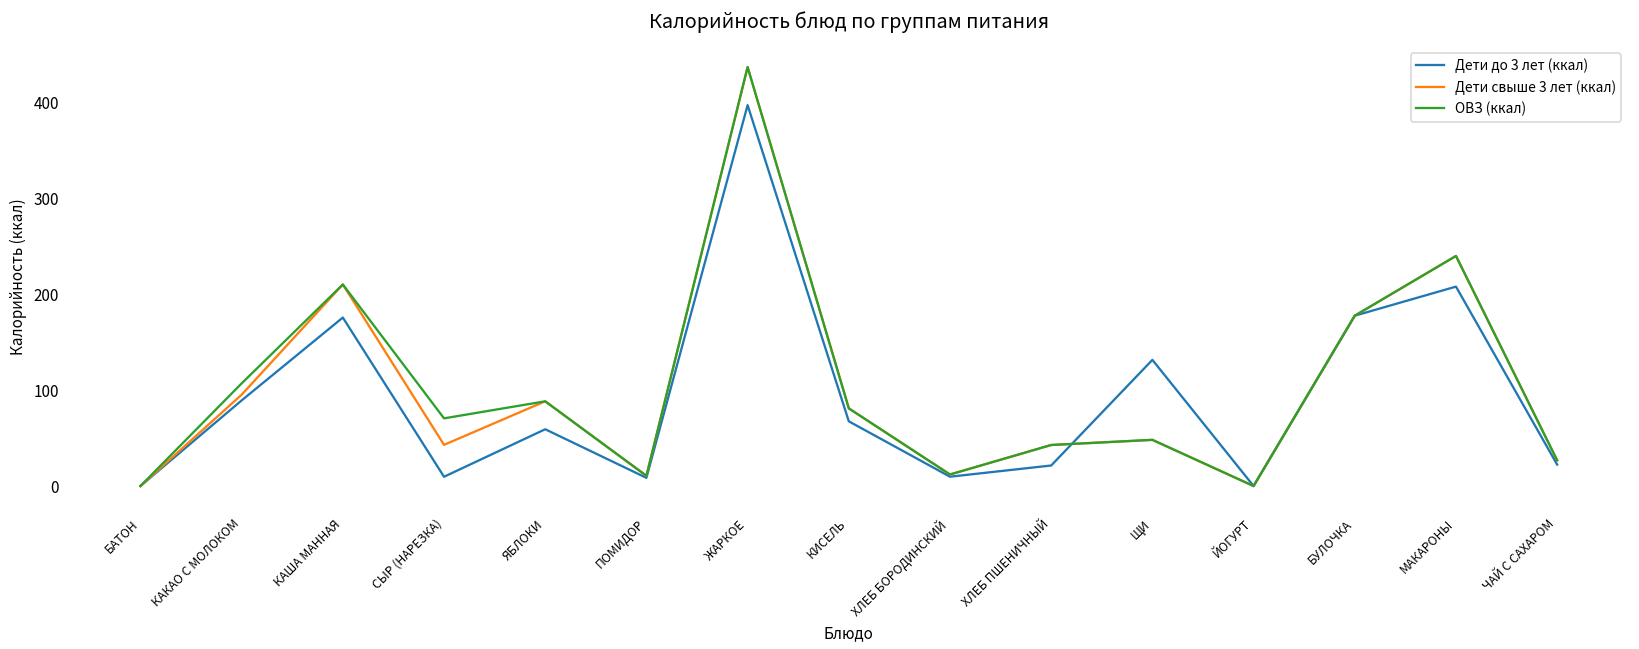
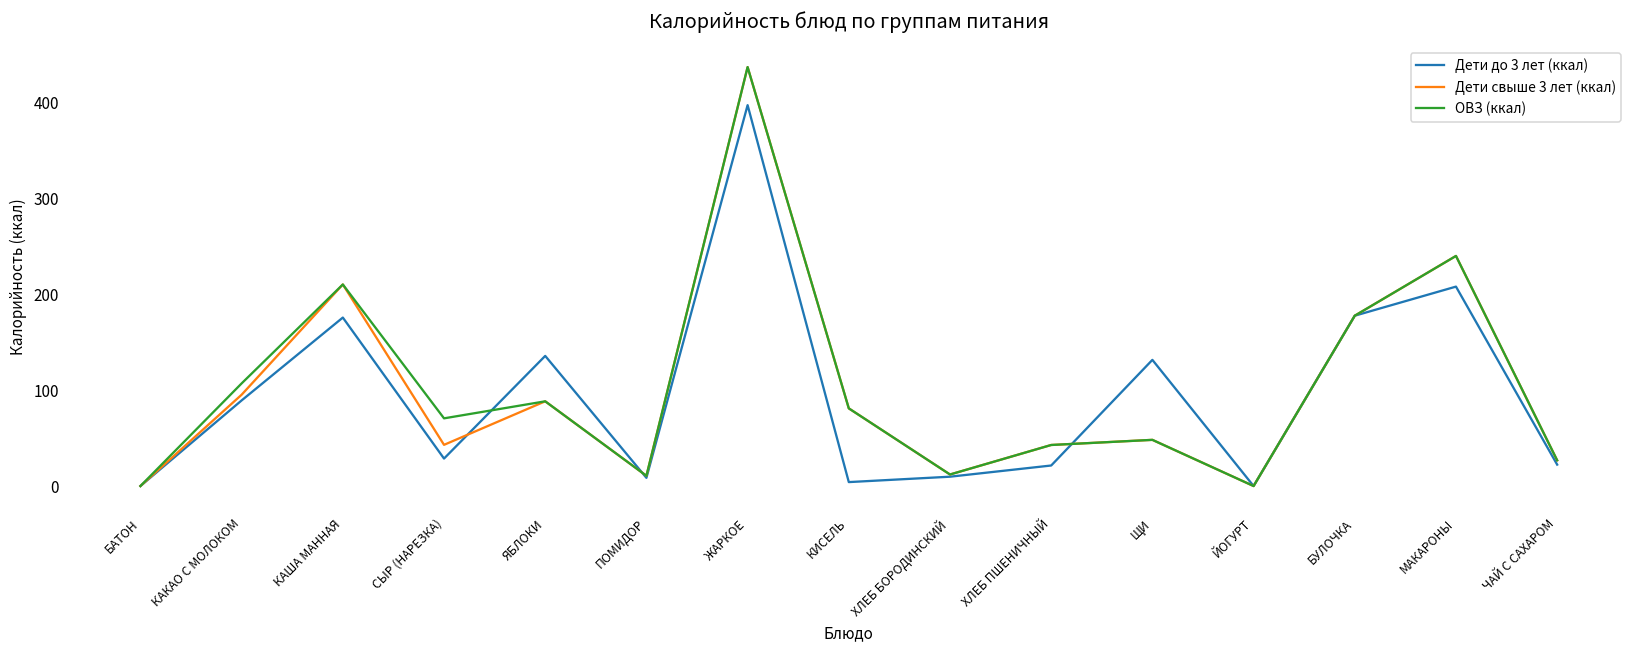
Дети до 3 лет (ккал), СЫР (НАРЕЗКА): 10 -> 30
Дети до 3 лет (ккал), ЯБЛОКИ: 60 -> 140
Дети до 3 лет (ккал), КИСЕЛЬ: 70 -> 0
